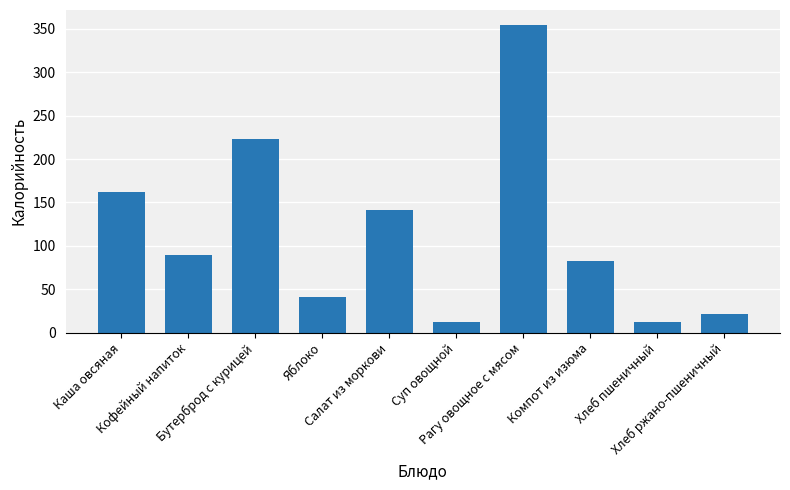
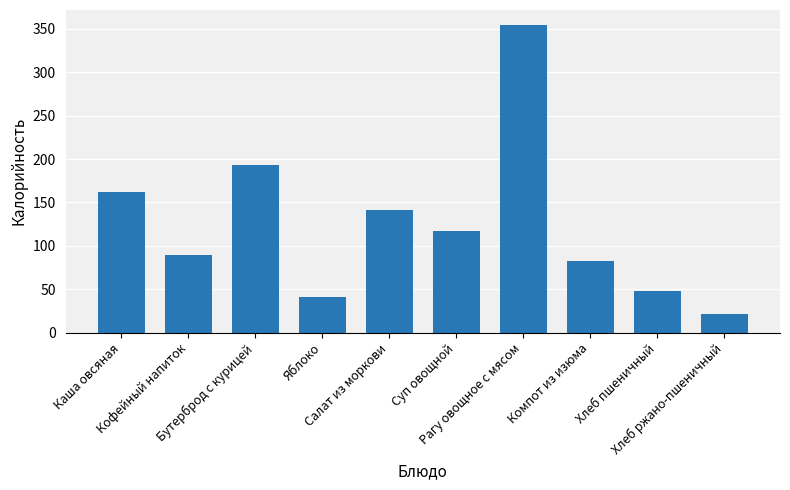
Бутерброд с курицей: 220 -> 190
Суп овощной: 10 -> 120
Хлеб пшеничный: 10 -> 50
